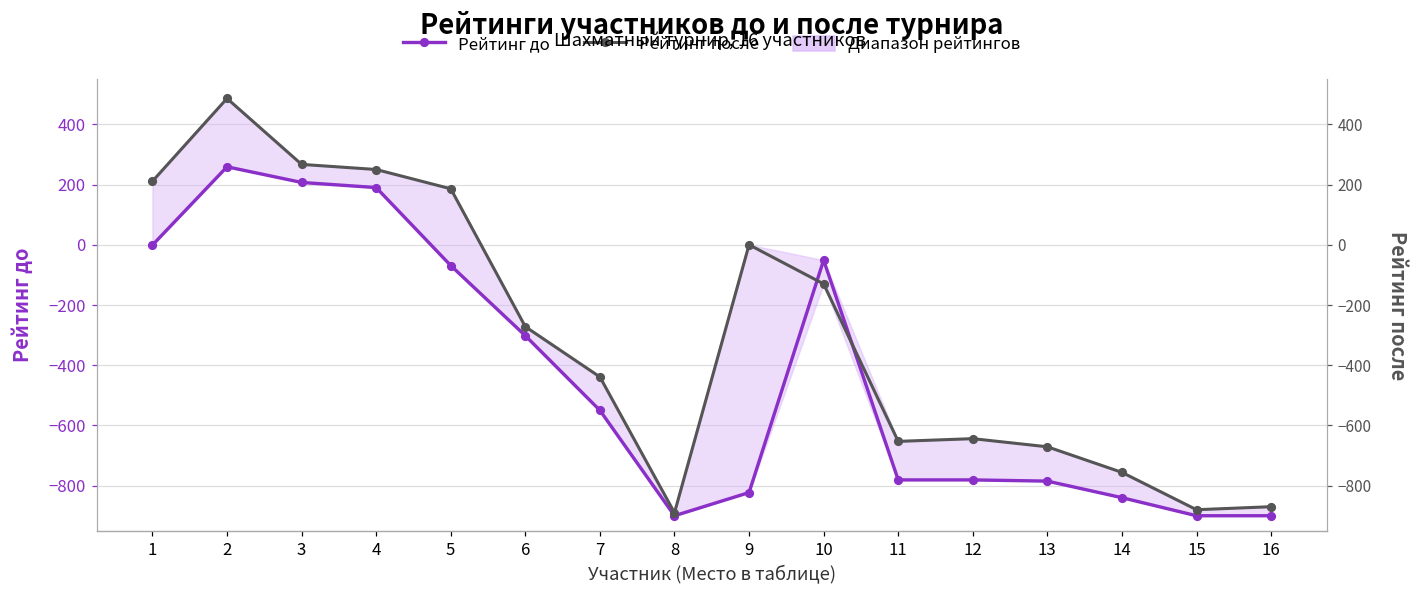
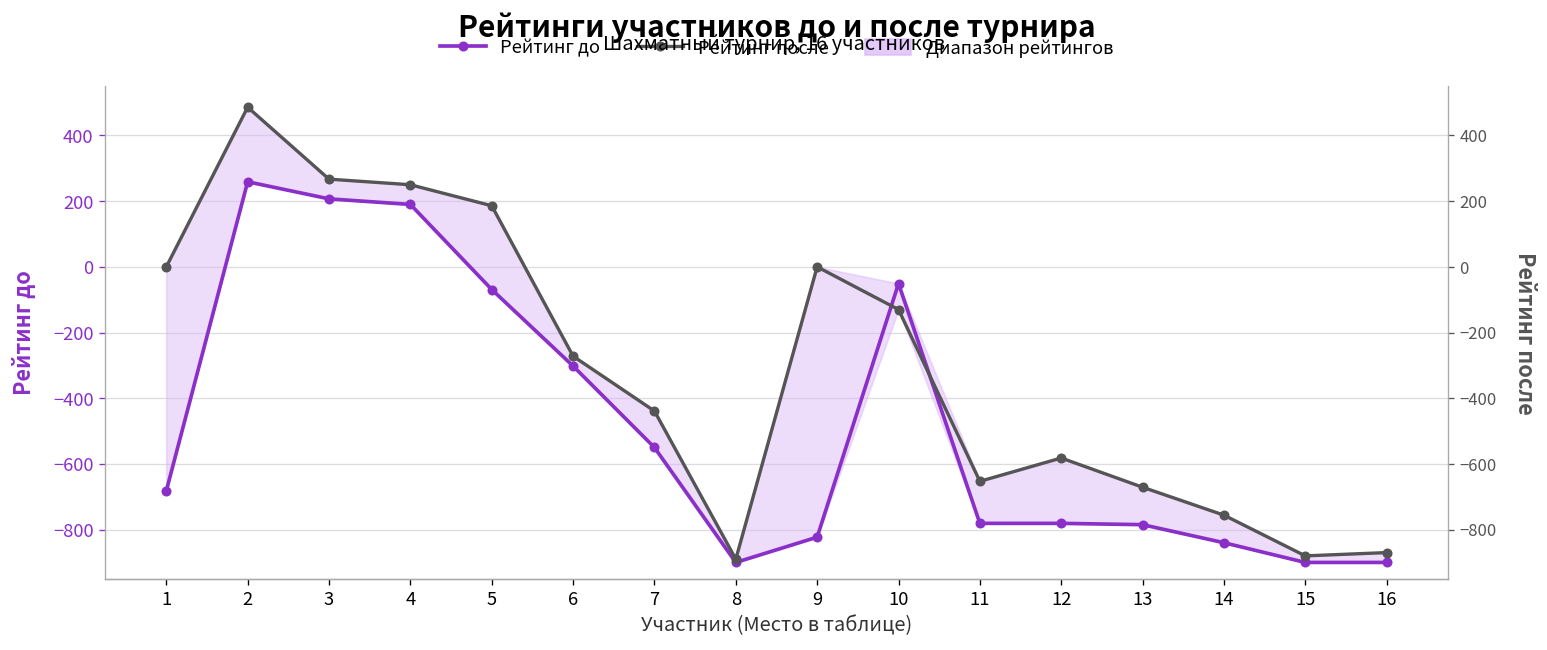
Рейтинг до, 1: 0 -> -680
Рейтинг после, 1: 210 -> 0
Рейтинг после, 12: -640 -> -580
